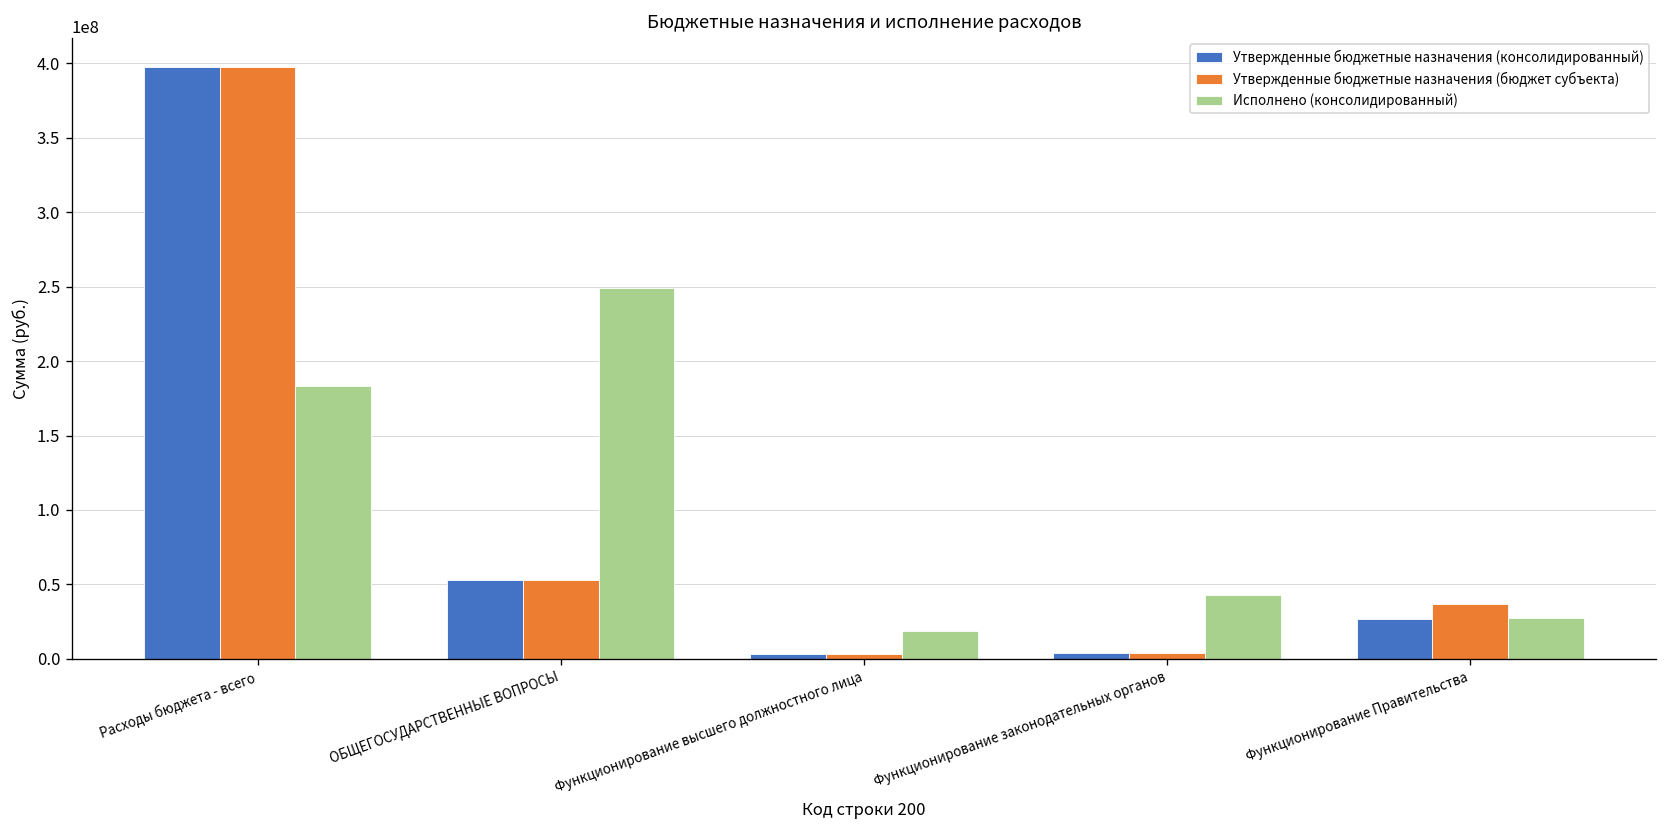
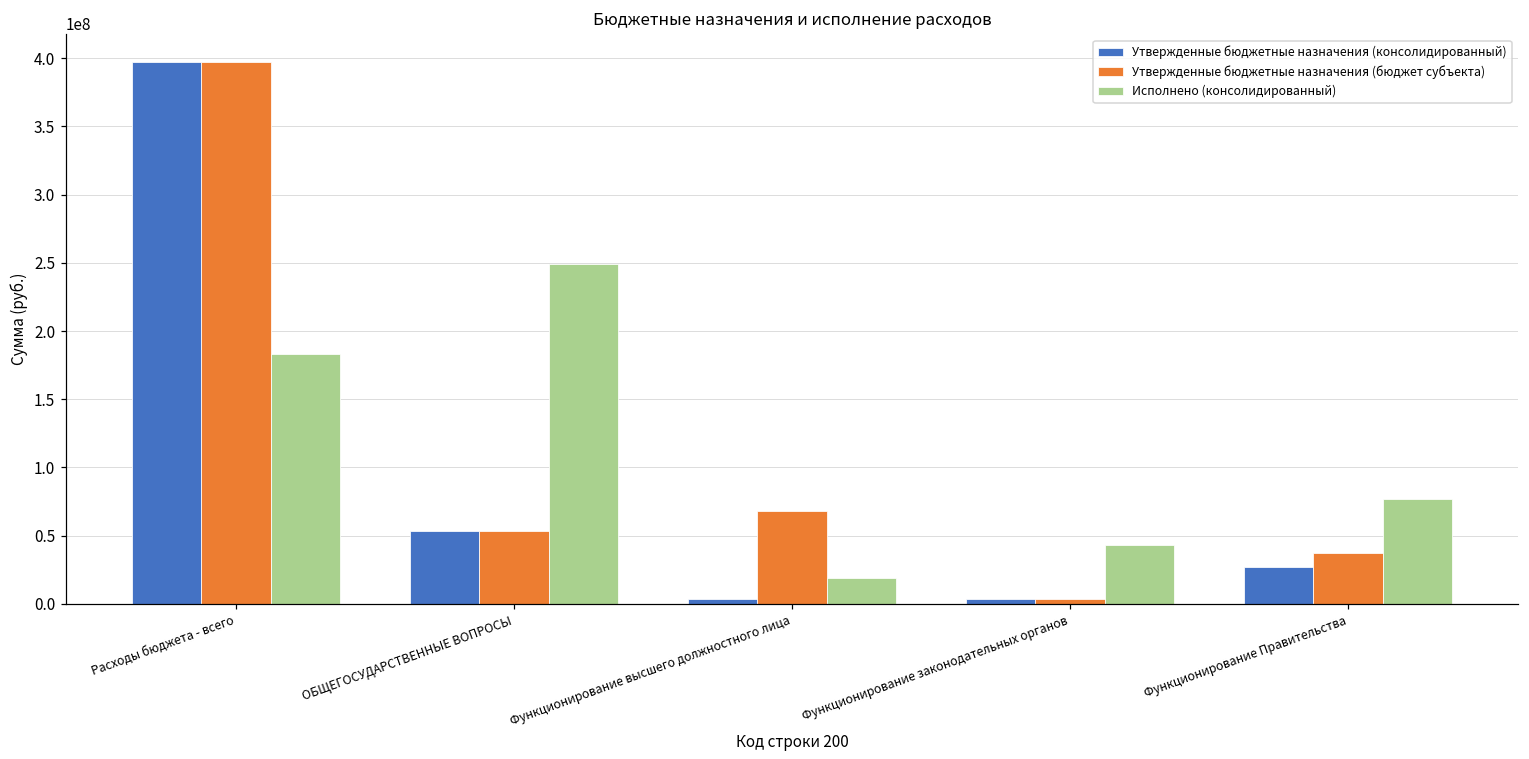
Утвержденные бюджетные назначения (бюджет субъекта), Функционирование высшего должностного лица: 4000000 -> 68000000
Исполнено (консолидированный), Функционирование Правительства: 28000000 -> 77000000
